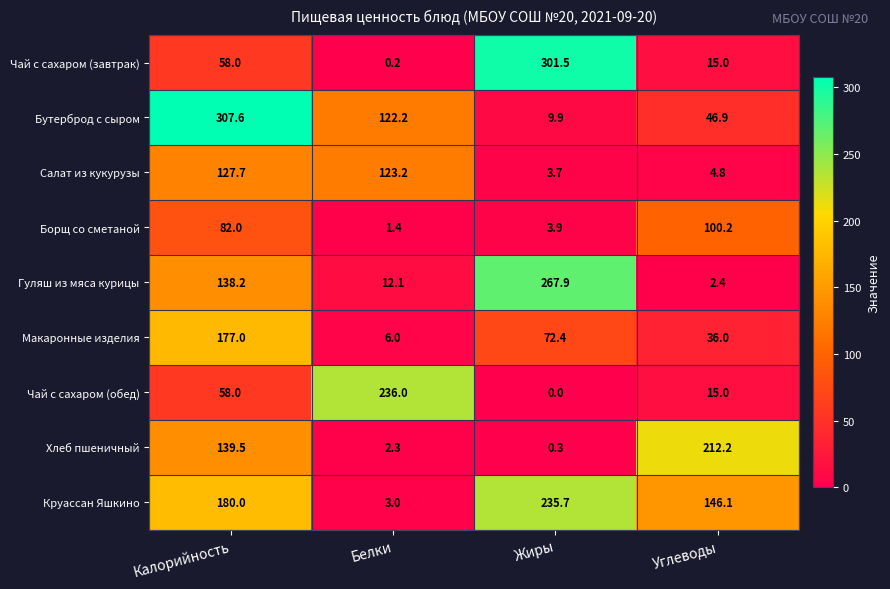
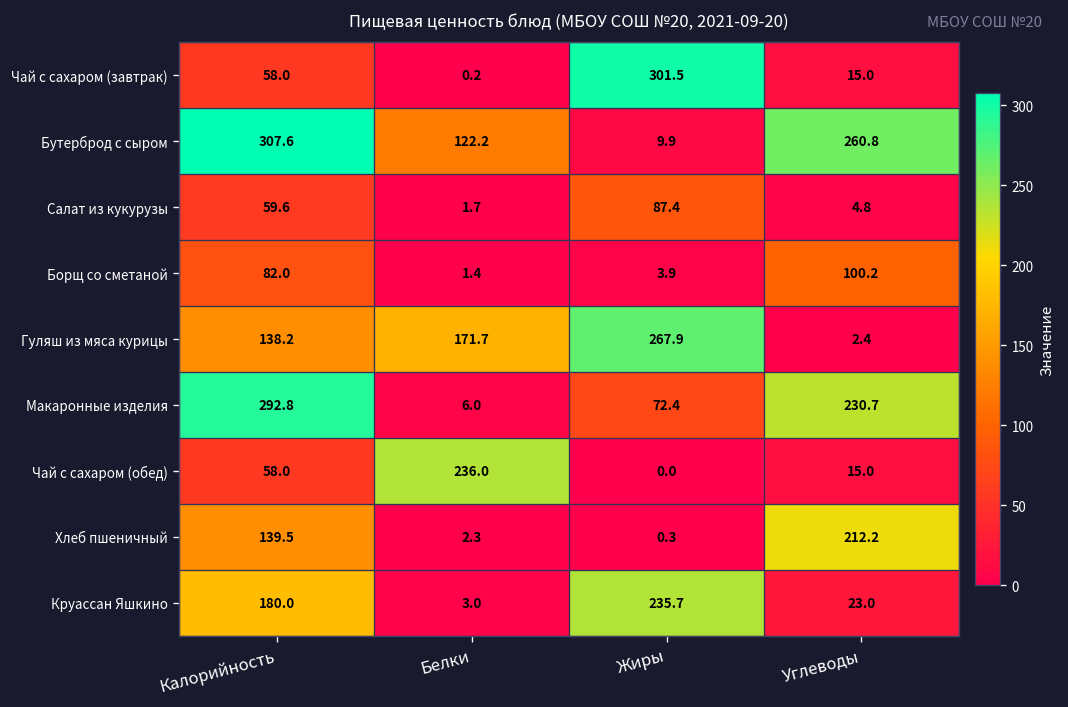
Бутерброд с сыром, Углеводы: 46.9 -> 260.8
Салат из кукурузы, Калорийность: 127.7 -> 59.6
Салат из кукурузы, Белки: 123.2 -> 1.7
Салат из кукурузы, Жиры: 3.7 -> 87.4
Гуляш из мяса курицы, Белки: 12.1 -> 171.7
Макаронные изделия, Калорийность: 177.0 -> 292.8
Макаронные изделия, Углеводы: 36.0 -> 230.7
Круассан Яшкино, Углеводы: 146.1 -> 23.0
